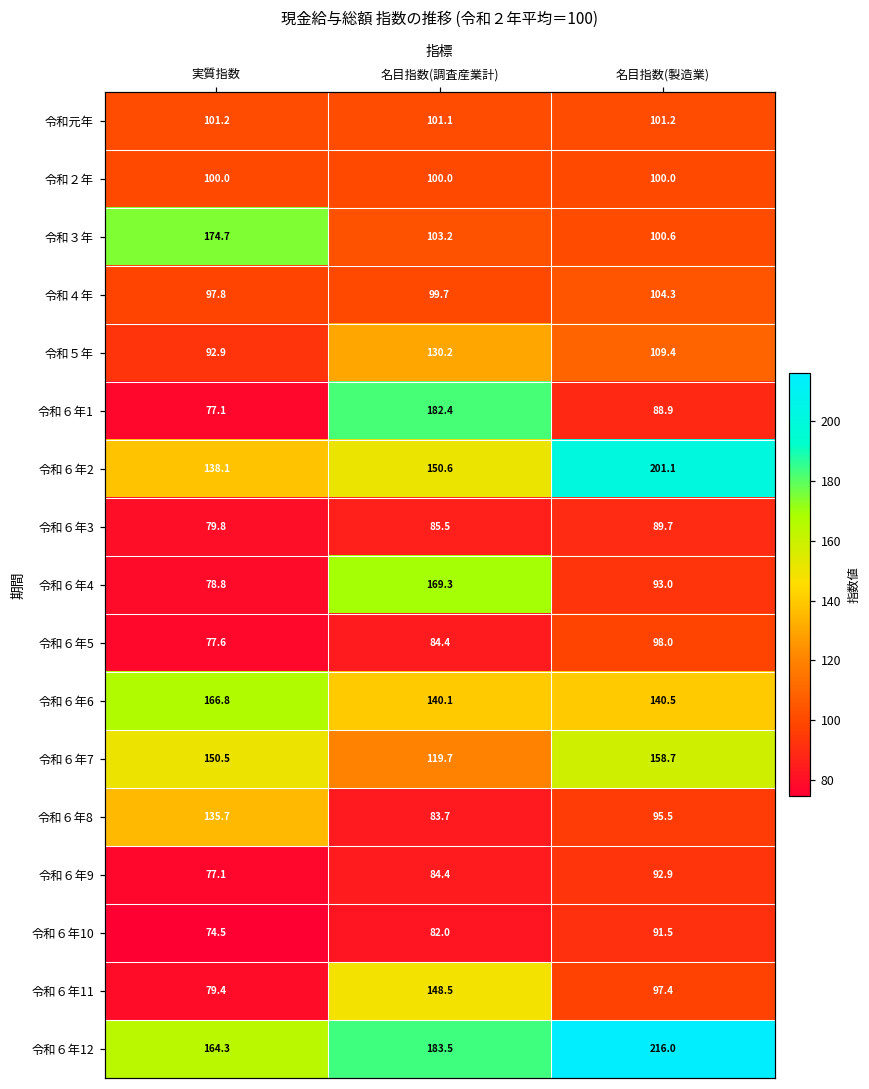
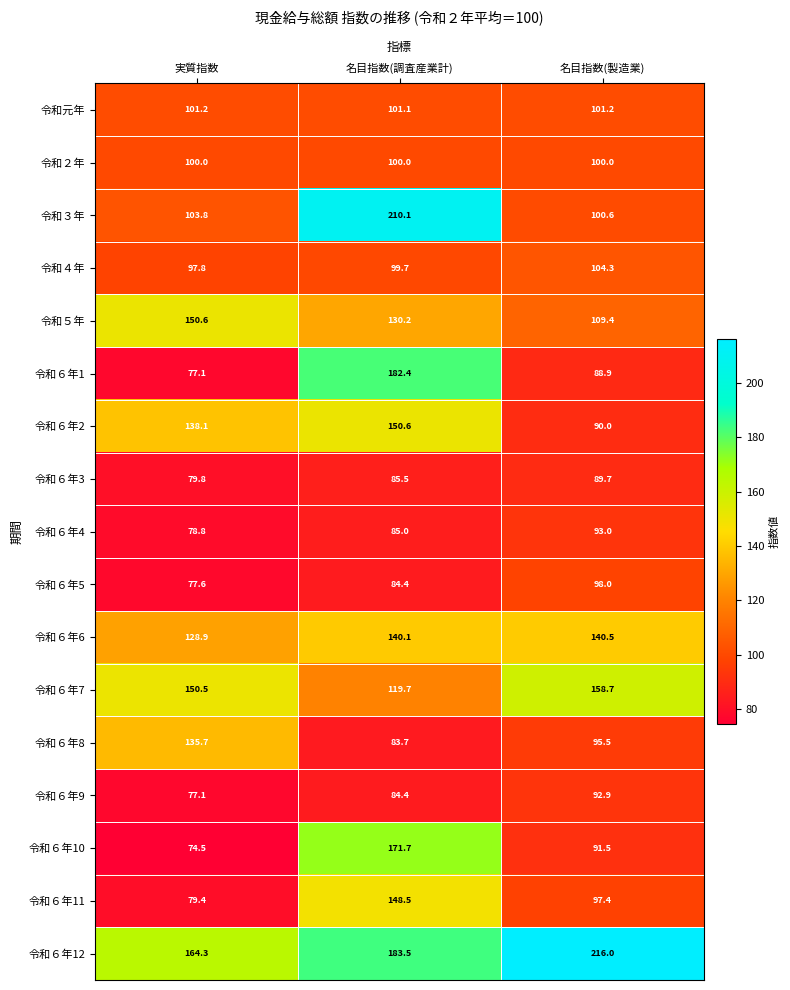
令和３年, 実質指数: 174.7 -> 103.8
令和３年, 名目指数(調査産業計): 103.2 -> 210.1
令和５年, 実質指数: 92.9 -> 150.6
令和６年2, 名目指数(製造業): 201.1 -> 90.0
令和６年4, 名目指数(調査産業計): 169.3 -> 85.0
令和６年6, 実質指数: 166.8 -> 128.9
令和６年10, 名目指数(調査産業計): 82.0 -> 171.7
